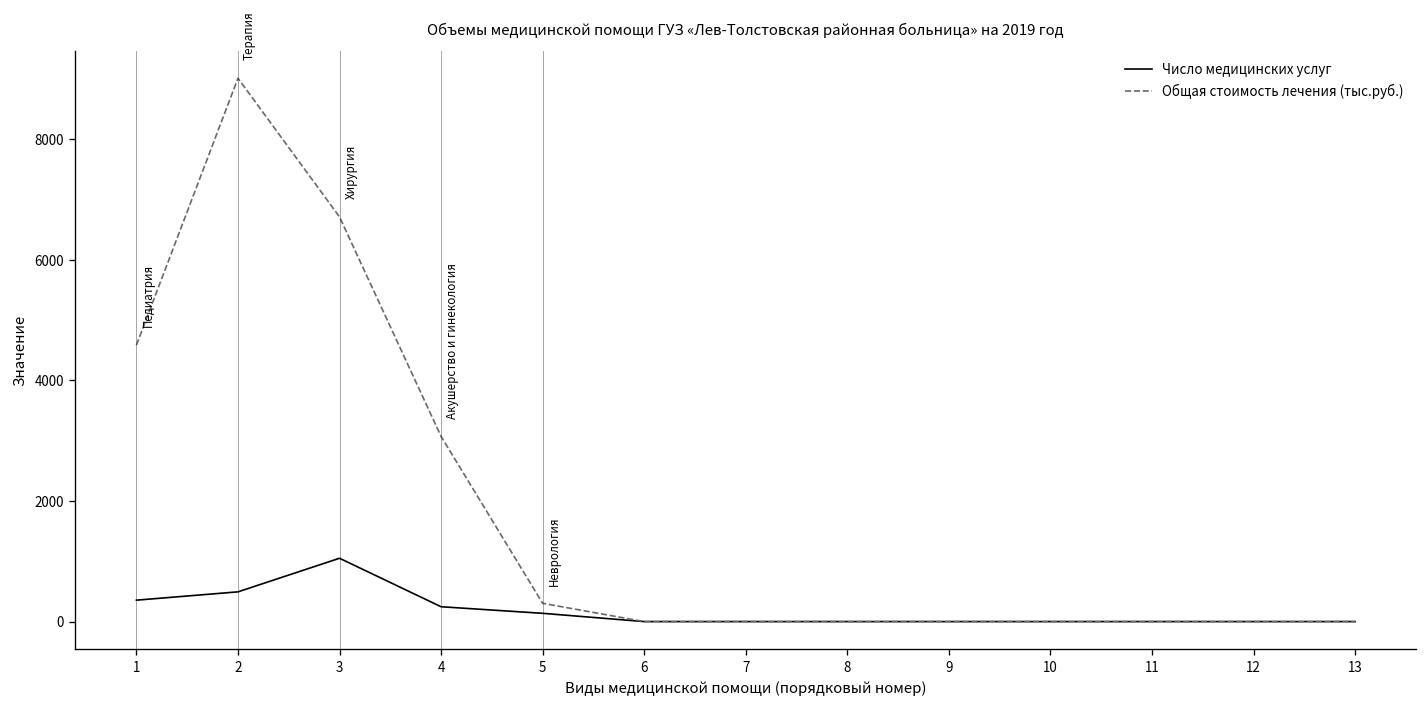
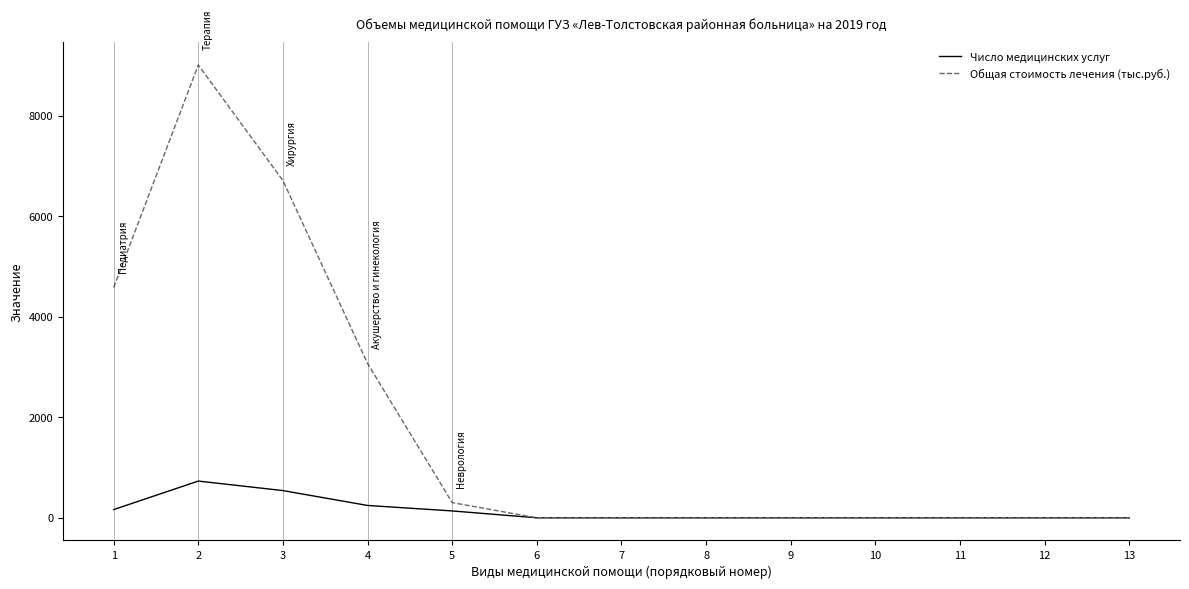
Число медицинских услуг, 1: 400 -> 200
Число медицинских услуг, 2: 500 -> 700
Число медицинских услуг, 3: 1100 -> 500
